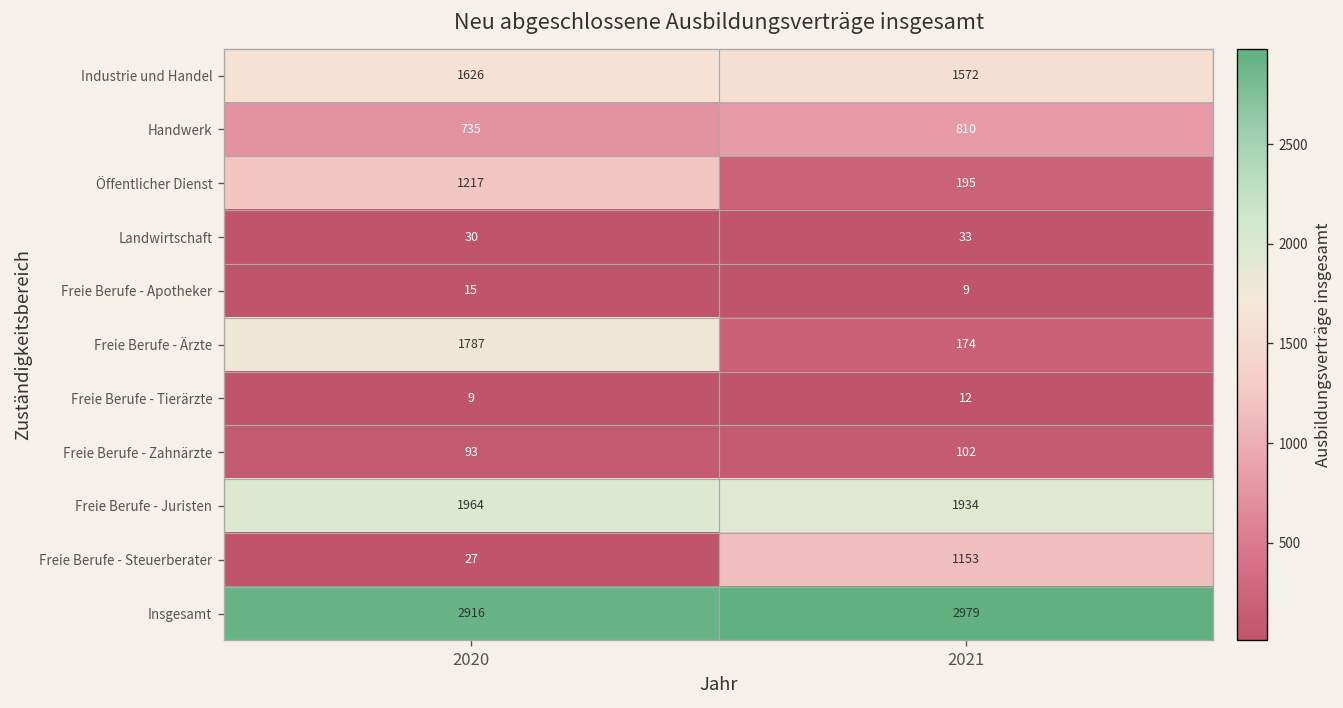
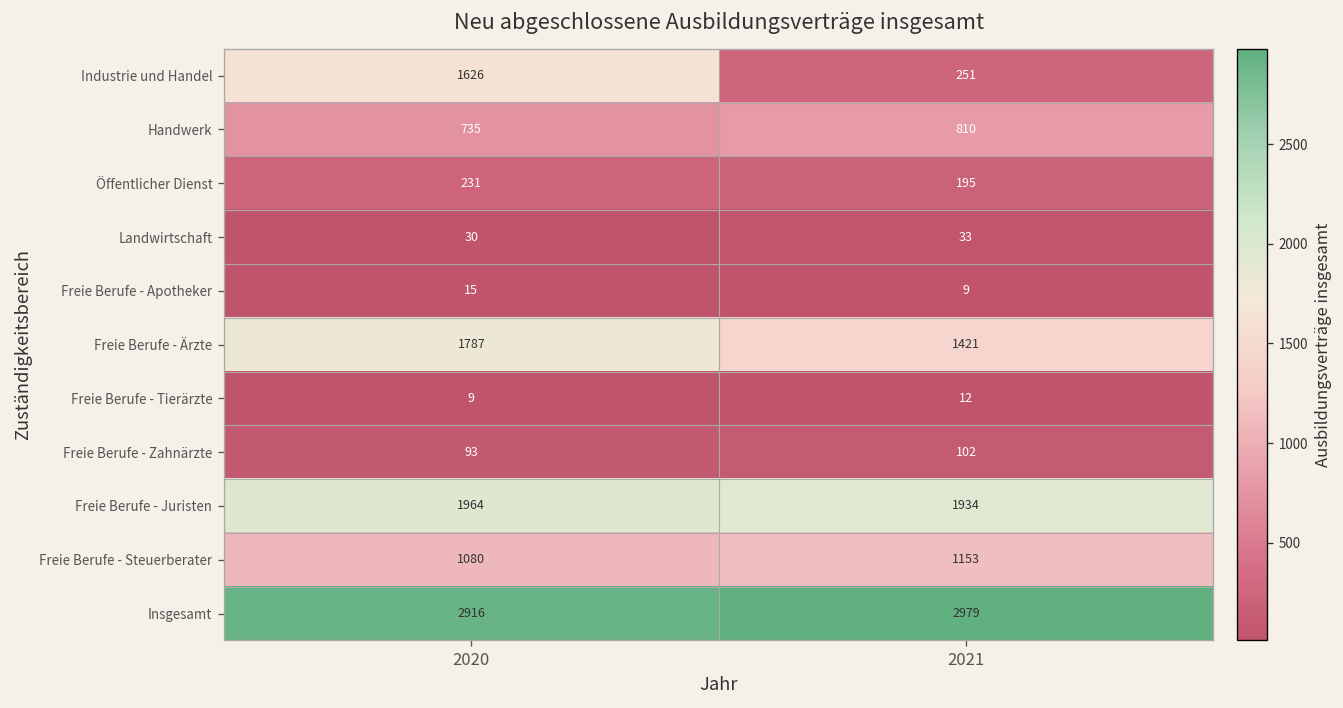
Industrie und Handel, 2021: 1572 -> 251
Öffentlicher Dienst, 2020: 1217 -> 231
Freie Berufe - Ärzte, 2021: 174 -> 1421
Freie Berufe - Steuerberater, 2020: 27 -> 1080
